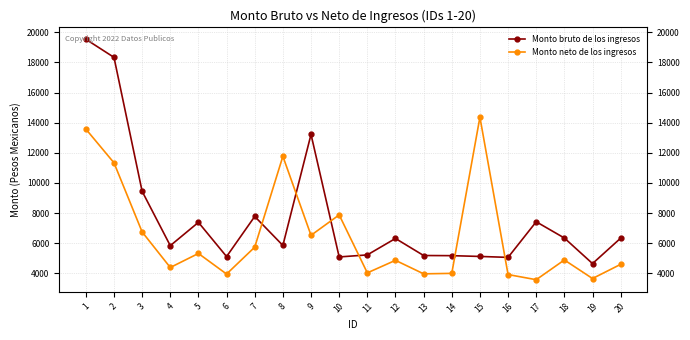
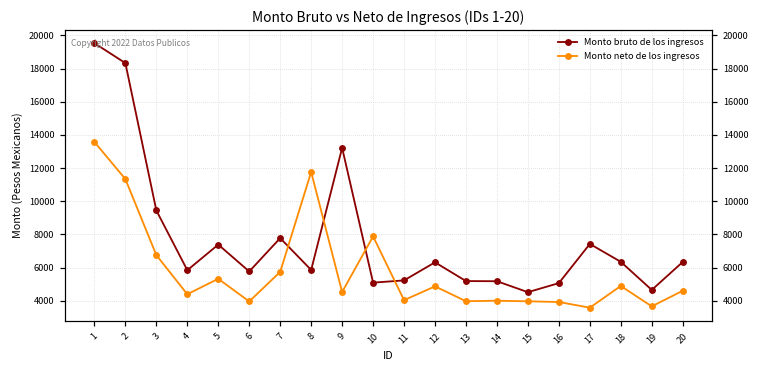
Monto bruto de los ingresos, 6: 5100 -> 5800
Monto neto de los ingresos, 9: 6500 -> 4500
Monto bruto de los ingresos, 15: 5100 -> 4500
Monto neto de los ingresos, 15: 14400 -> 4000
